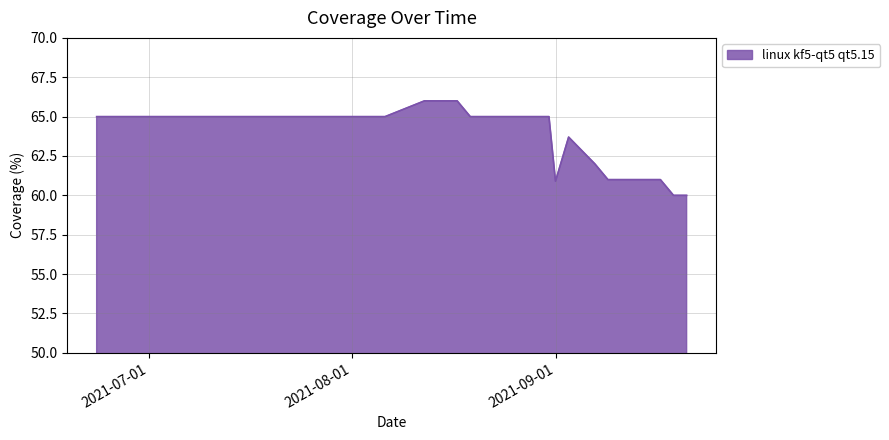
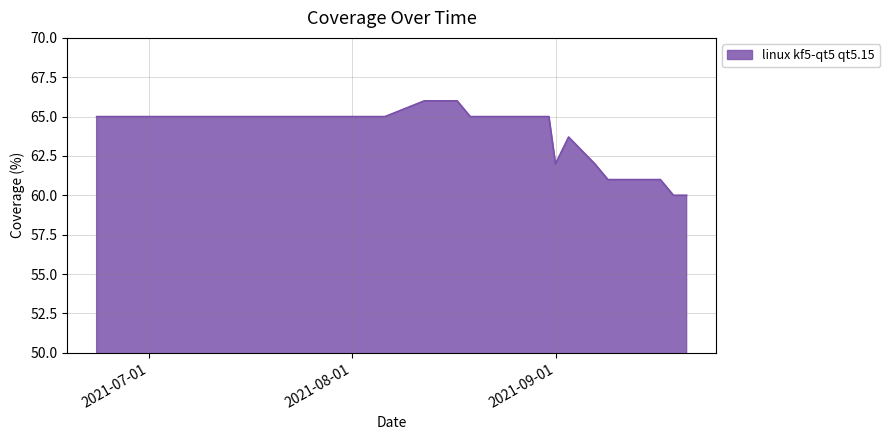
2021-09-01: 60.9 -> 62.0
